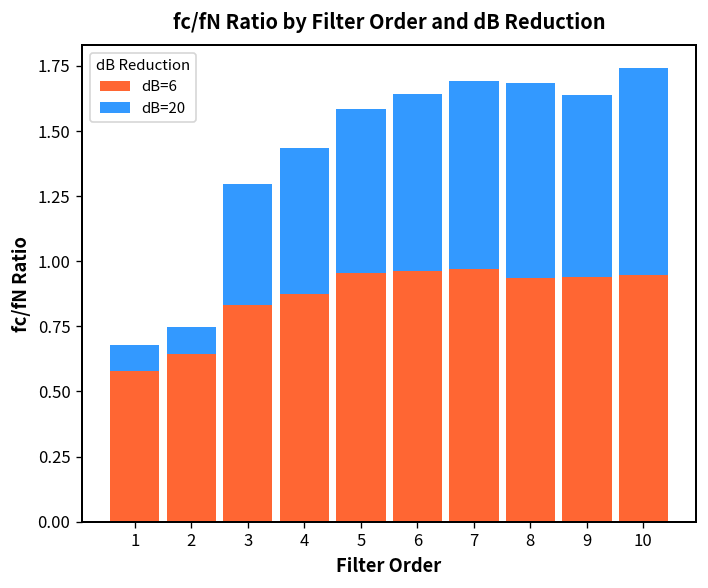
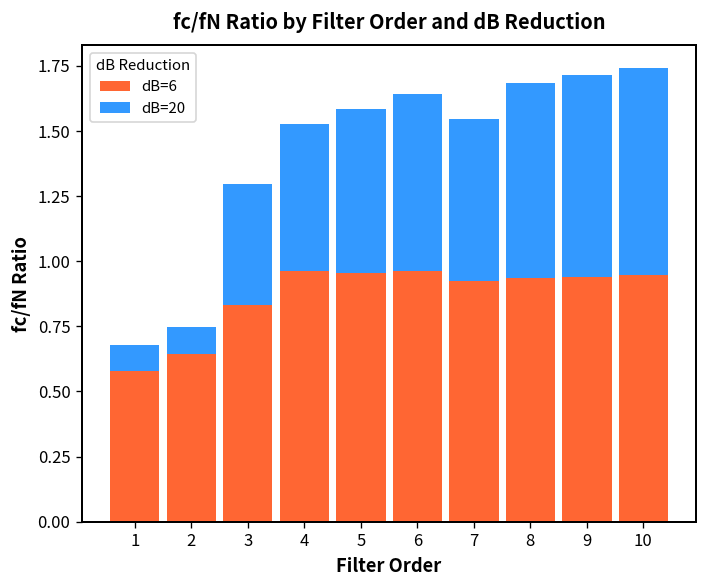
dB=6, 4: 0.87 -> 0.96
dB=6, 7: 0.97 -> 0.92
dB=20, 7: 0.72 -> 0.62
dB=20, 9: 0.70 -> 0.77
